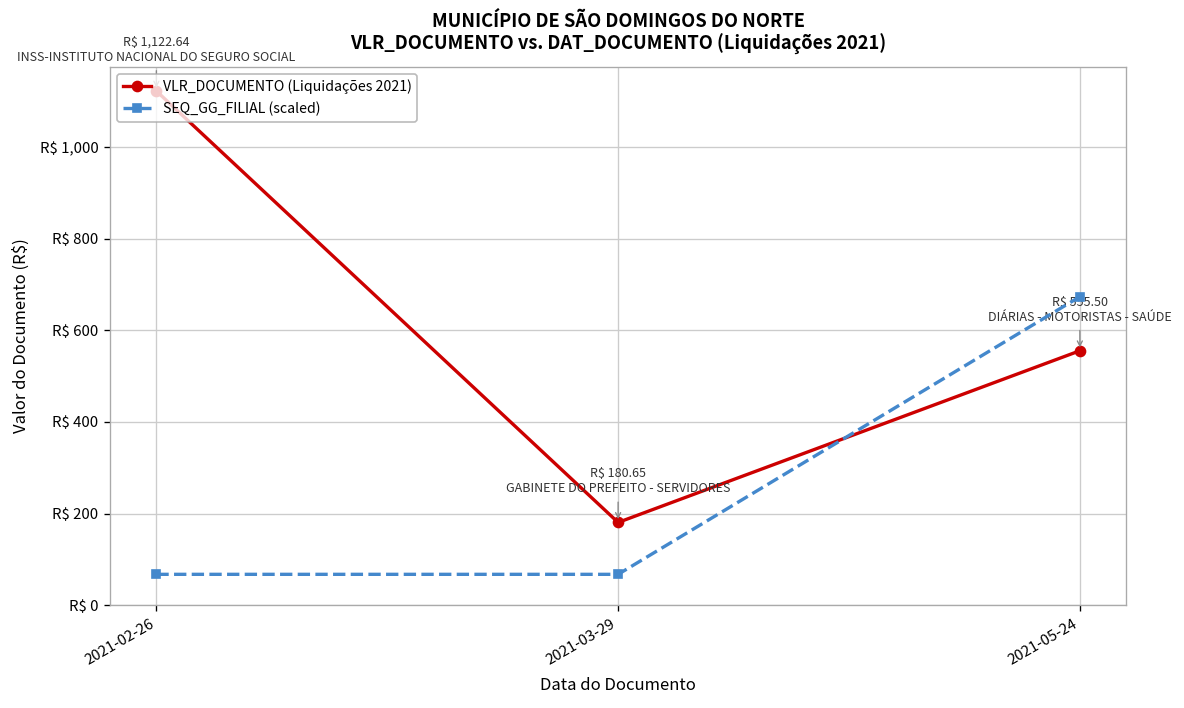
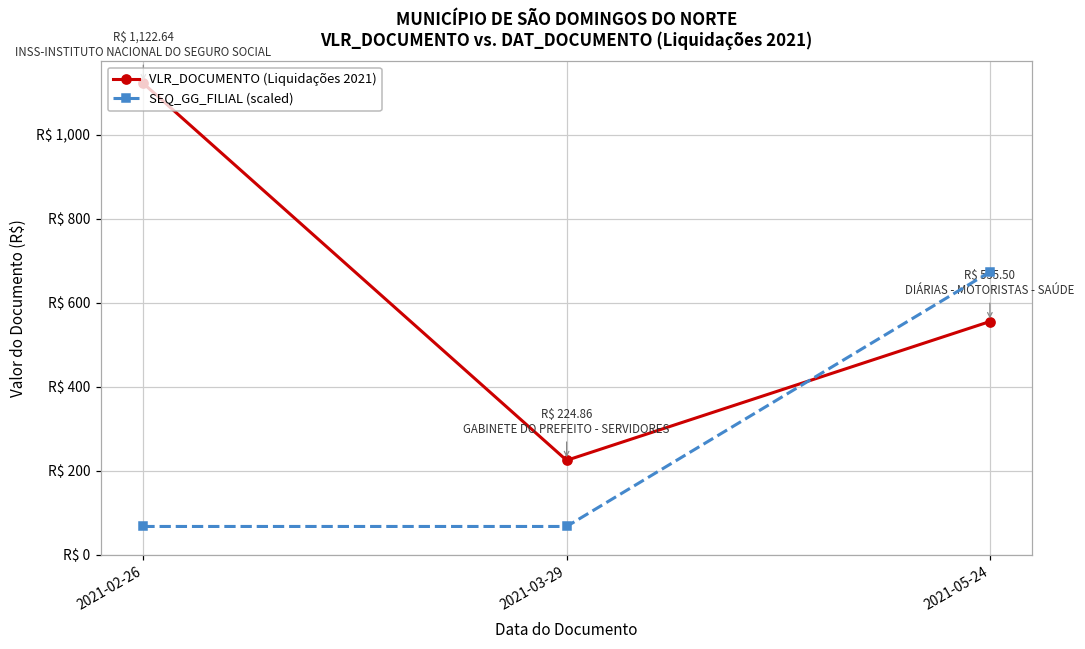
VLR_DOCUMENTO (Liquidações 2021), 2021-03-29: 180.65 -> 224.86
